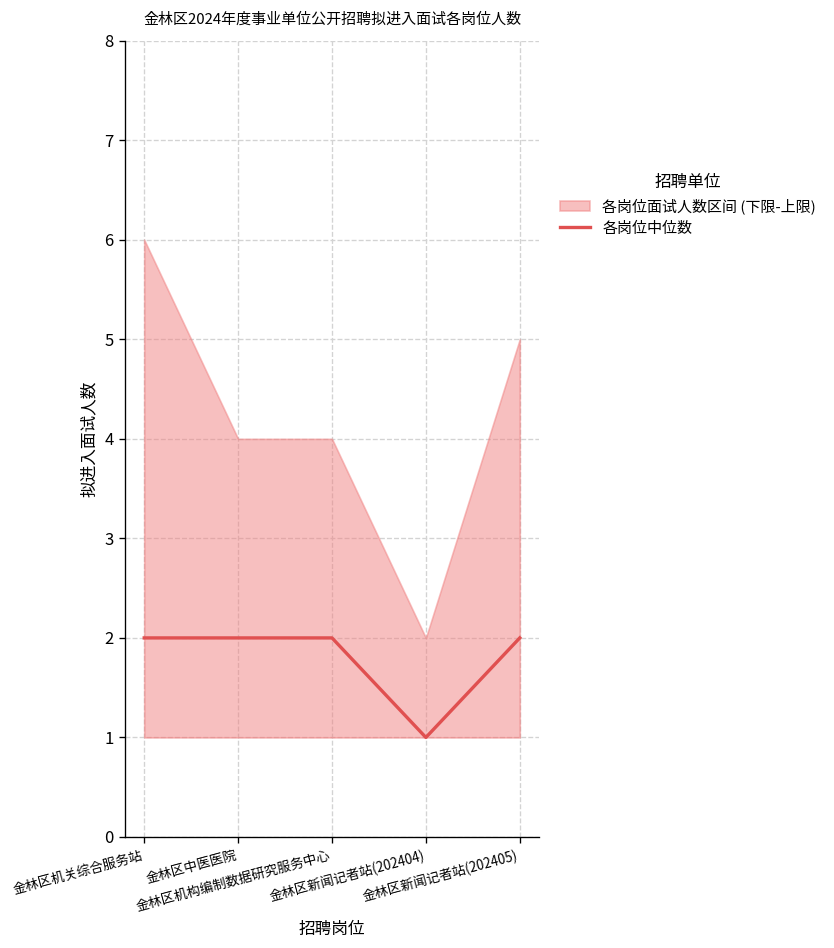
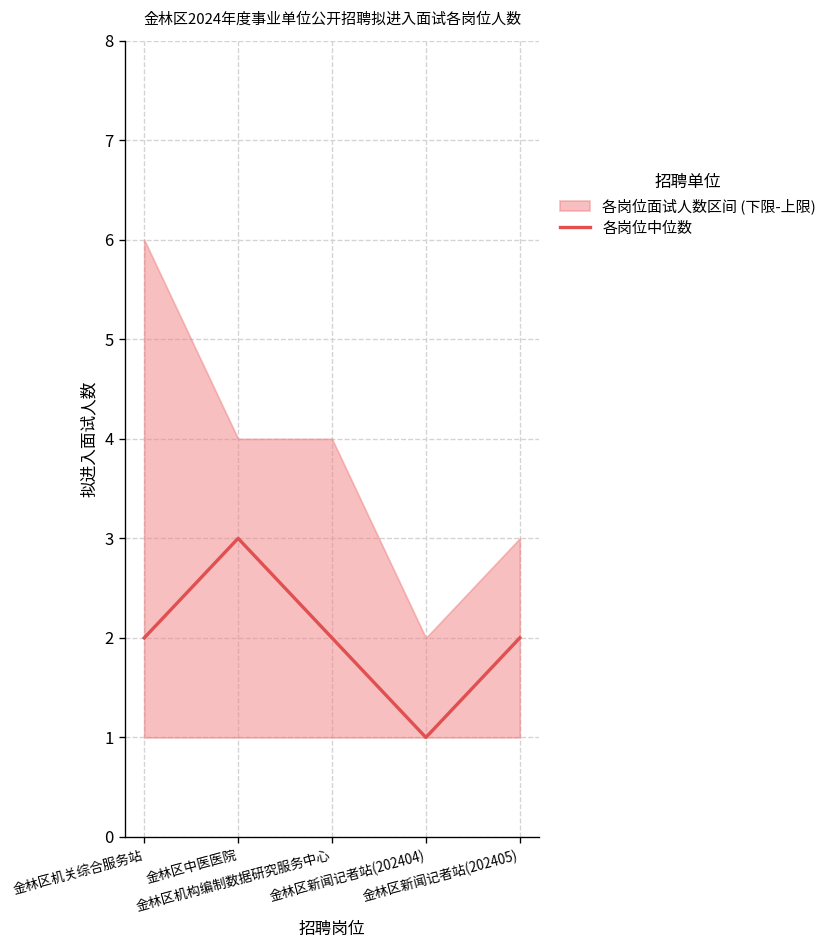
各岗位中位数, 金林区中医医院: 2 -> 3
各岗位面试人数区间 (下限-上限), 金林区新闻记者站(202405): 5 -> 3
